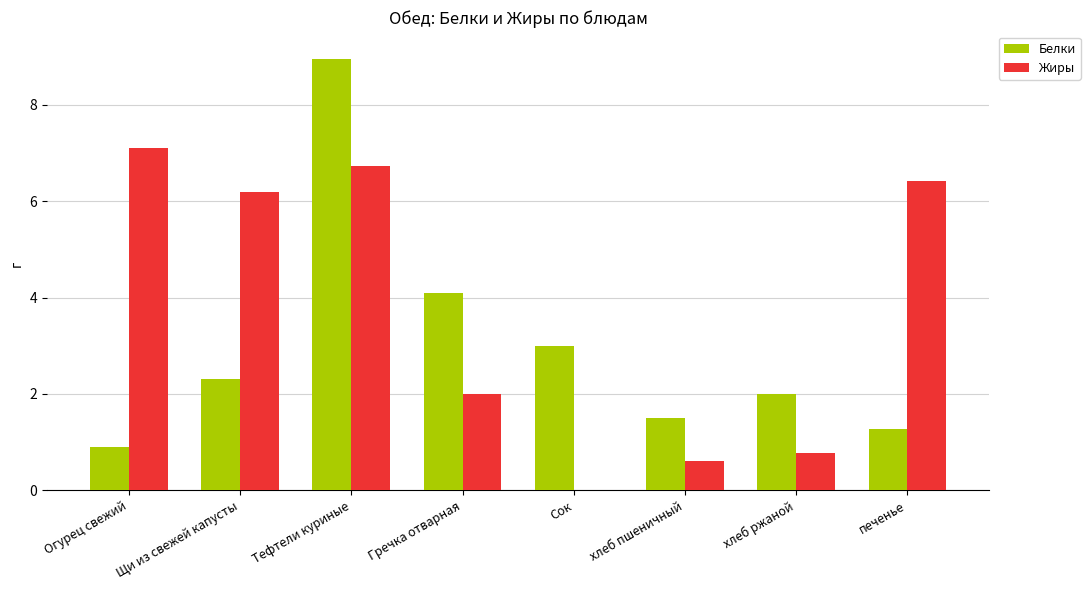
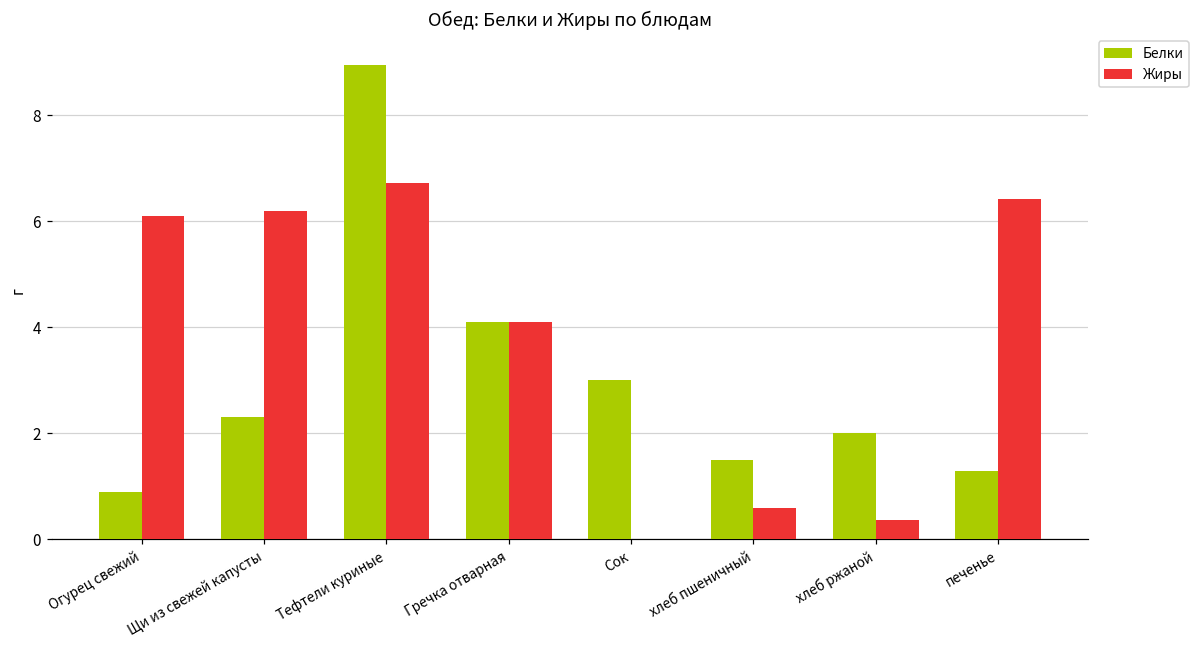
Жиры, Огурец свежий: 7.1 -> 6.1
Жиры, Гречка отварная: 2.0 -> 4.1
Жиры, хлеб ржаной: 0.8 -> 0.4
